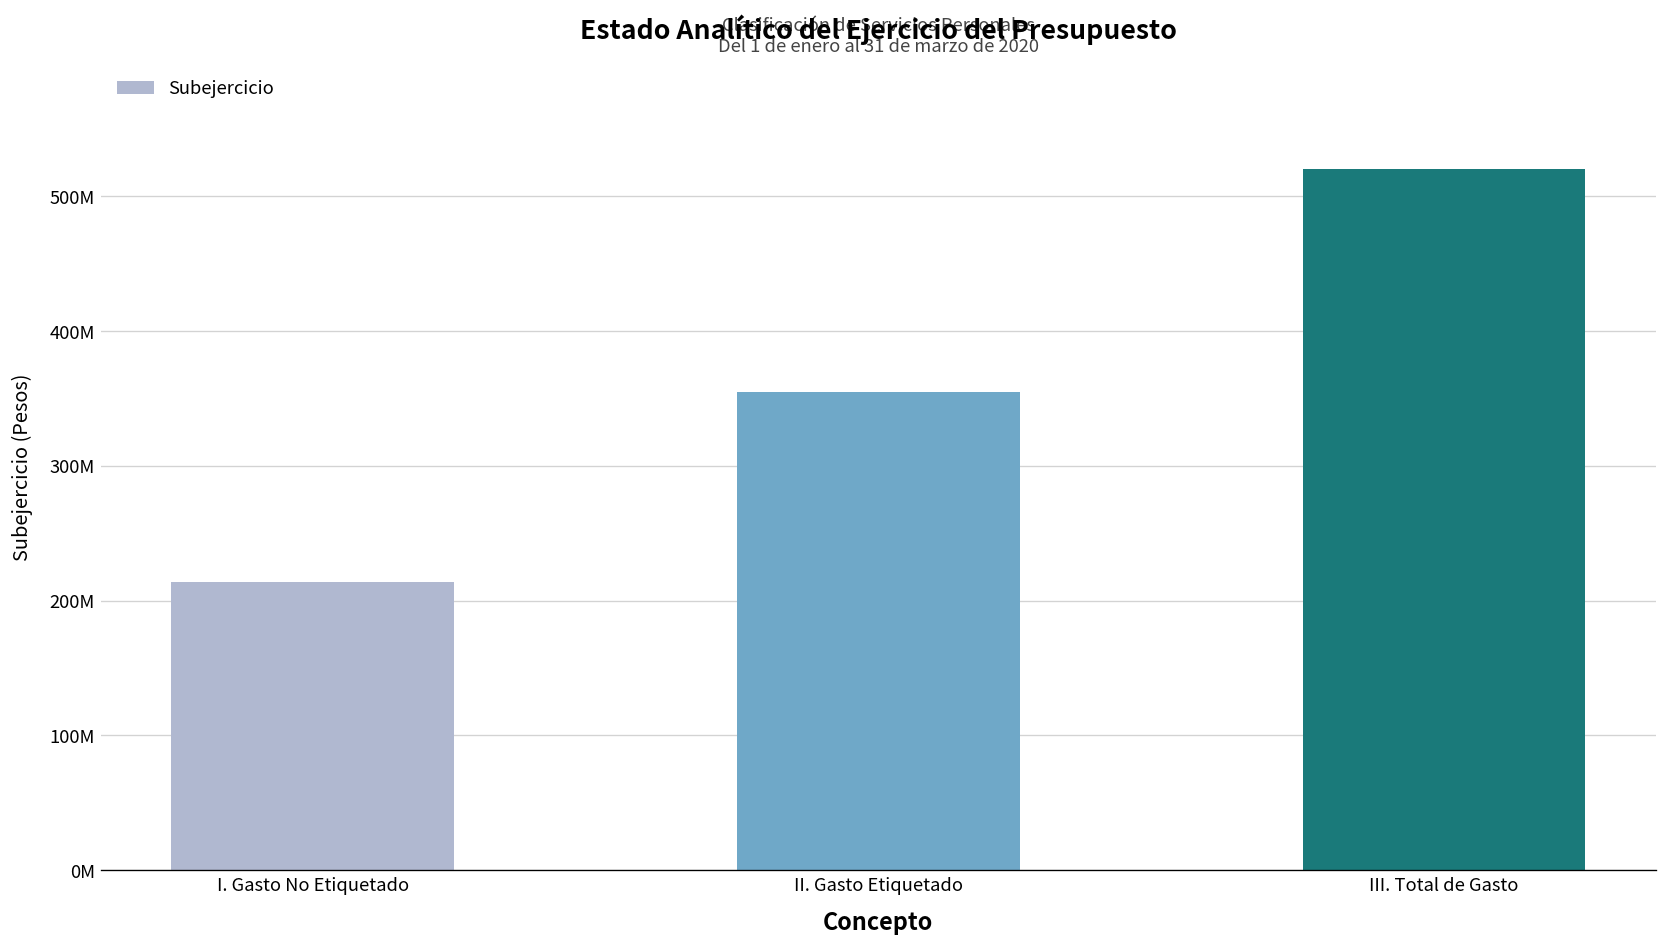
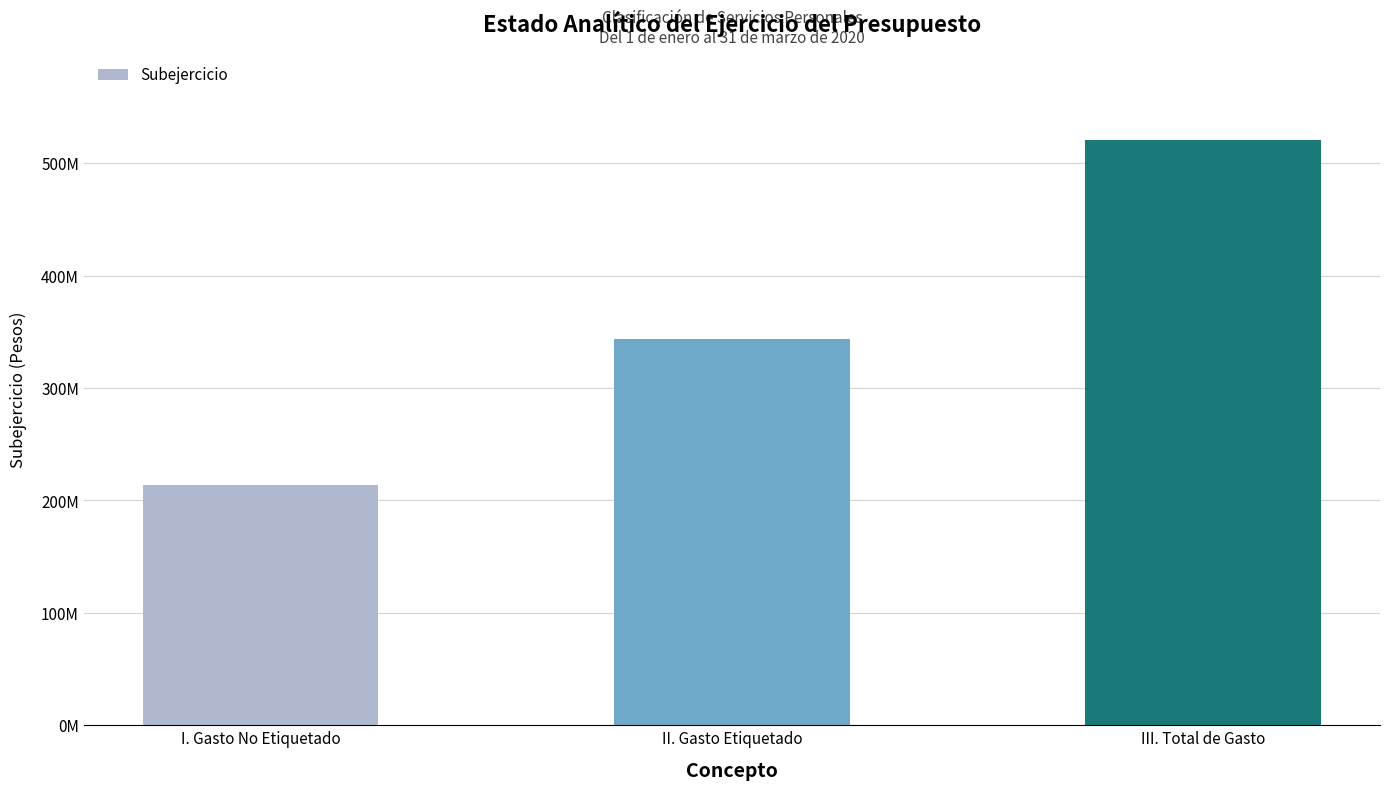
II. Gasto Etiquetado: 355000000 -> 344000000
